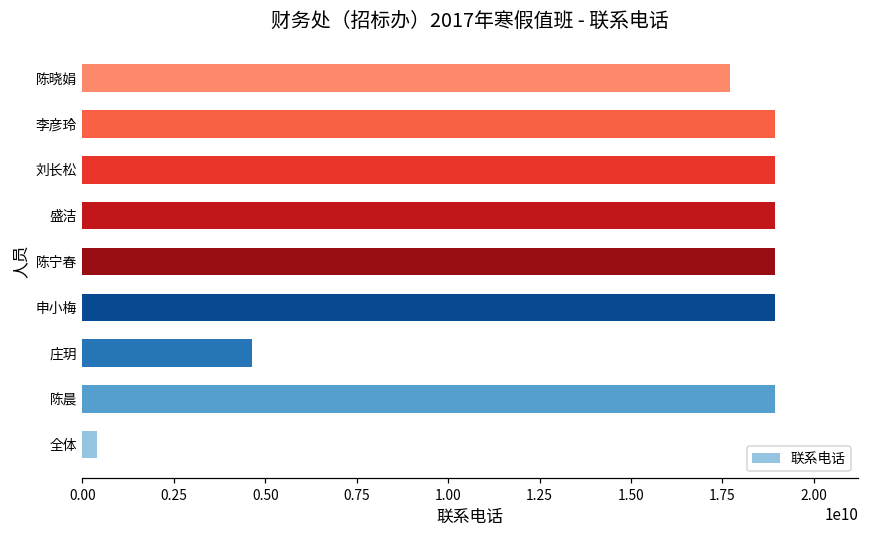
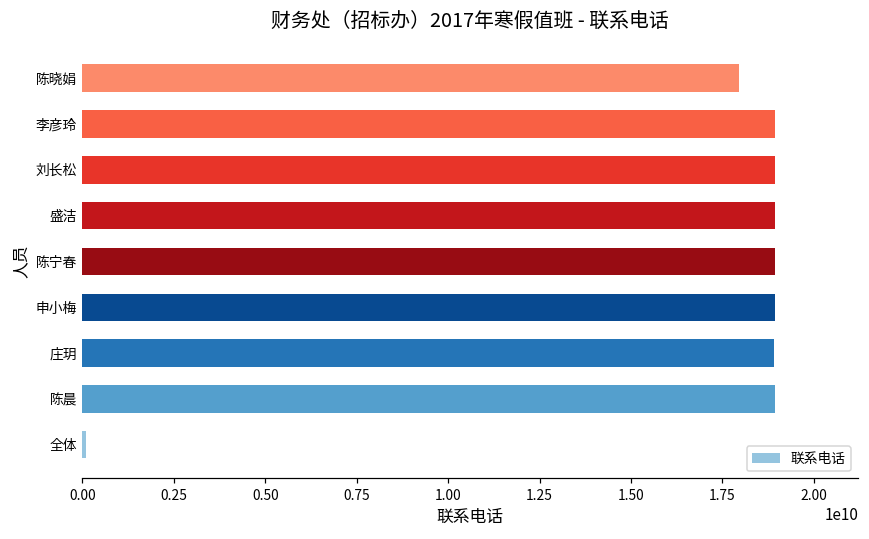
陈晓娟: 17700000000 -> 18000000000
庄玥: 4600000000 -> 18900000000
全体: 400000000 -> 100000000
